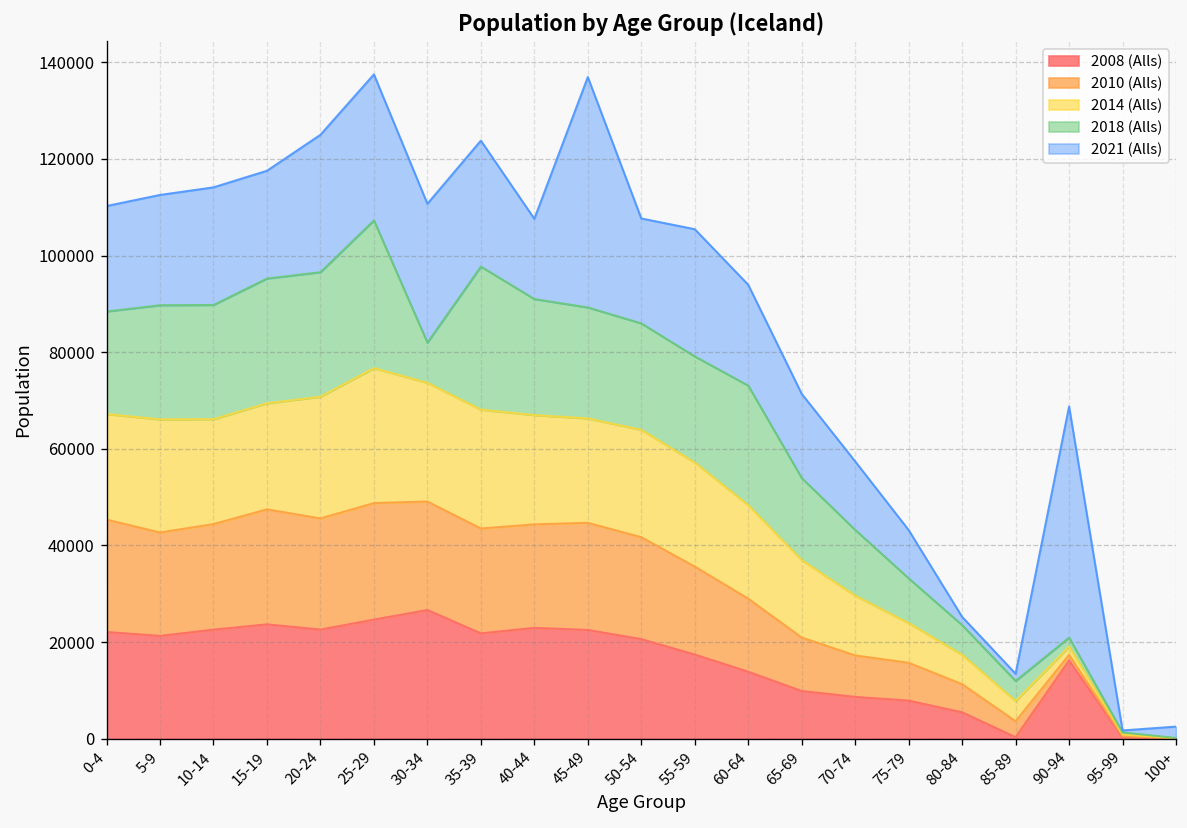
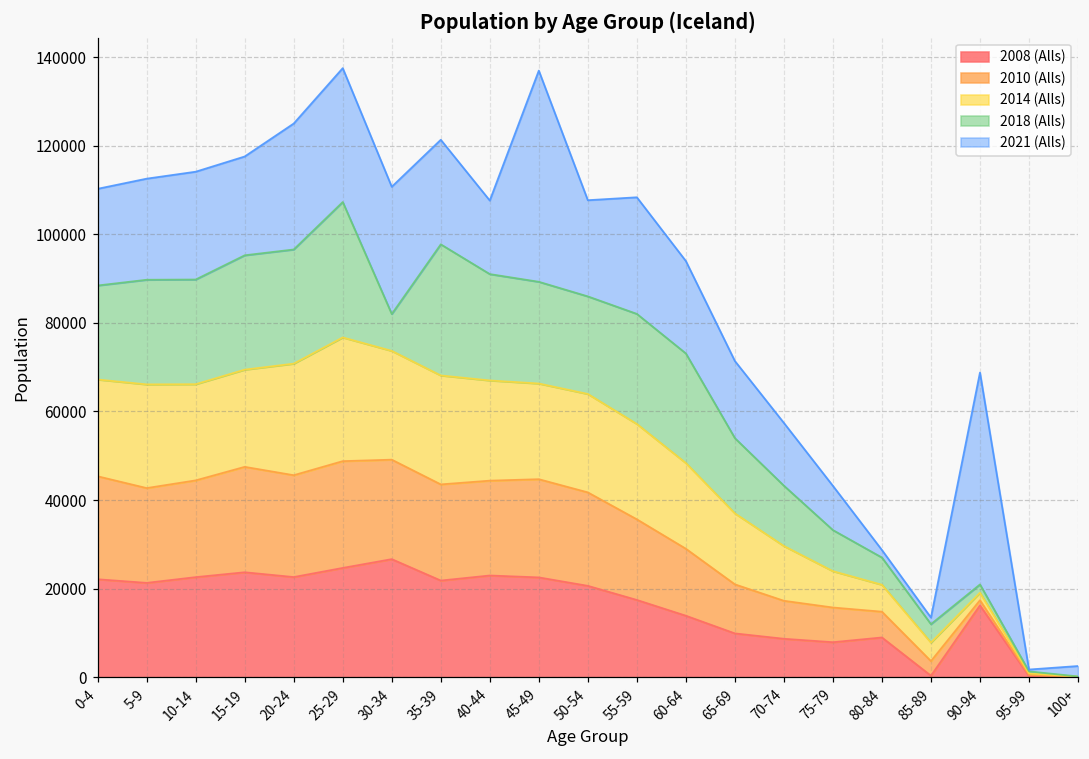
2021 (Alls), 35-39: 26000 -> 24000
2018 (Alls), 55-59: 22000 -> 25000
2008 (Alls), 80-84: 5000 -> 9000
